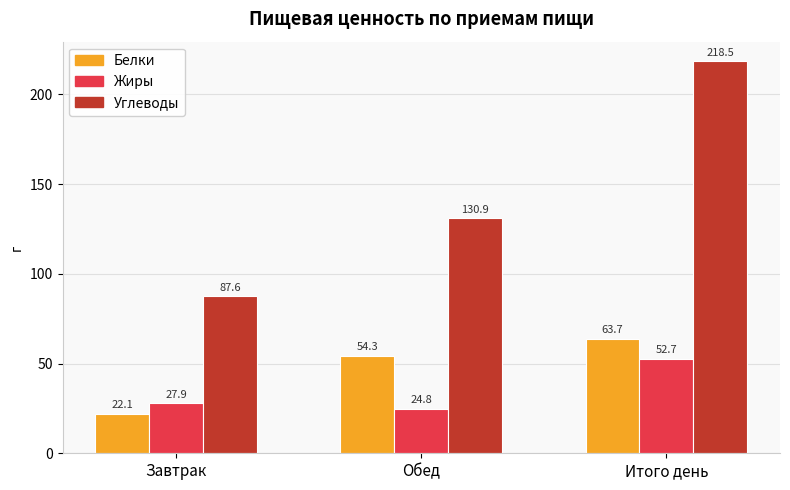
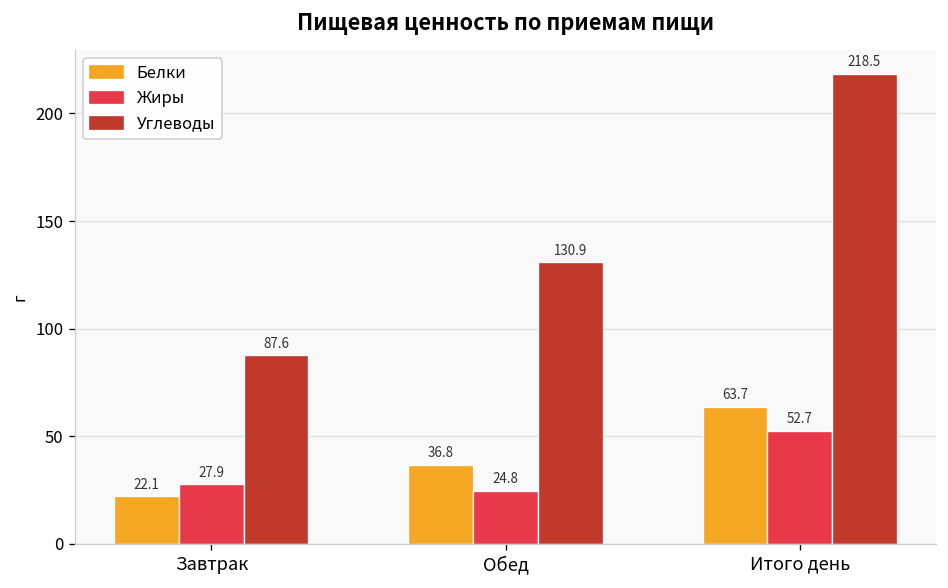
Белки, Обед: 54.3 -> 36.8
